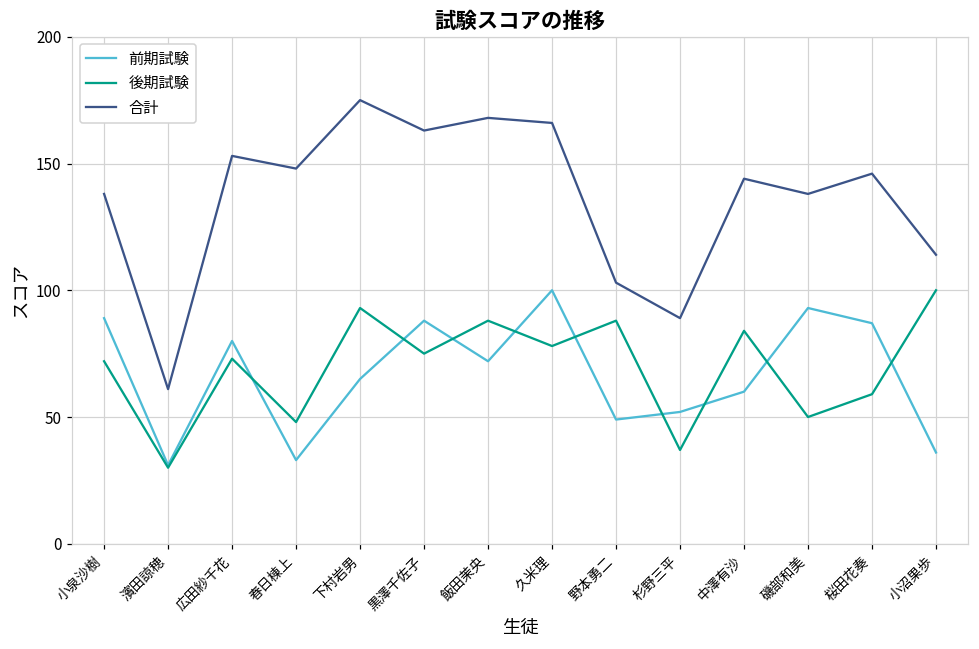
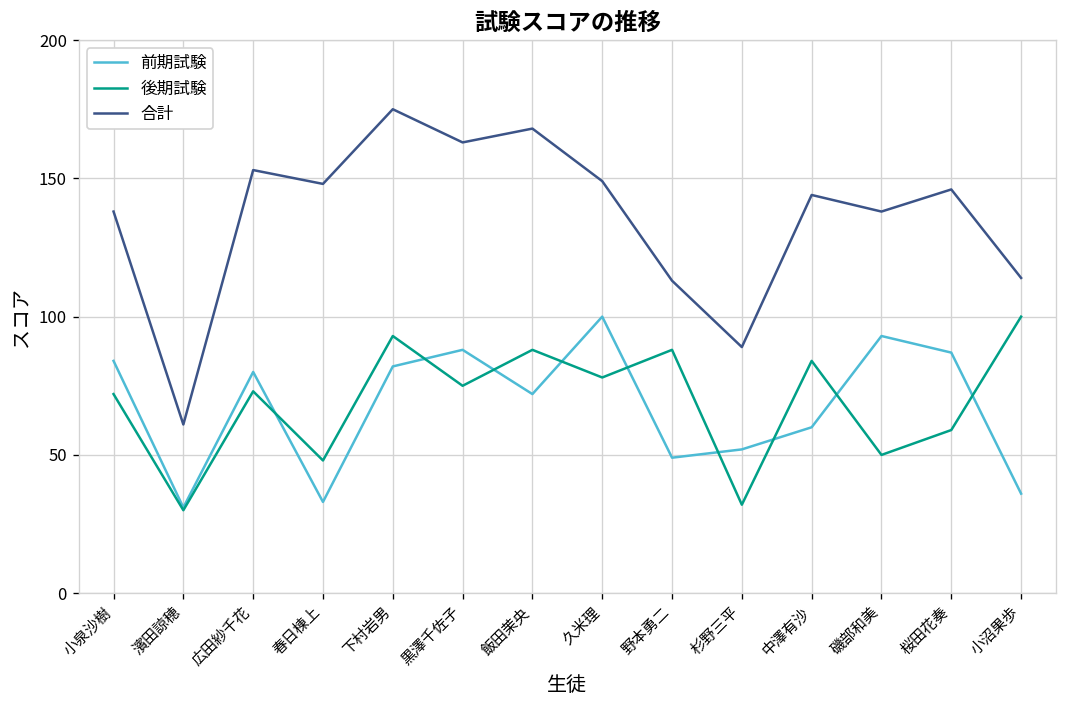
前期試験, 小泉沙樹: 89 -> 84
前期試験, 下村岩男: 65 -> 82
合計, 久米理: 166 -> 149
合計, 野本勇二: 103 -> 113
後期試験, 杉野三平: 37 -> 32
